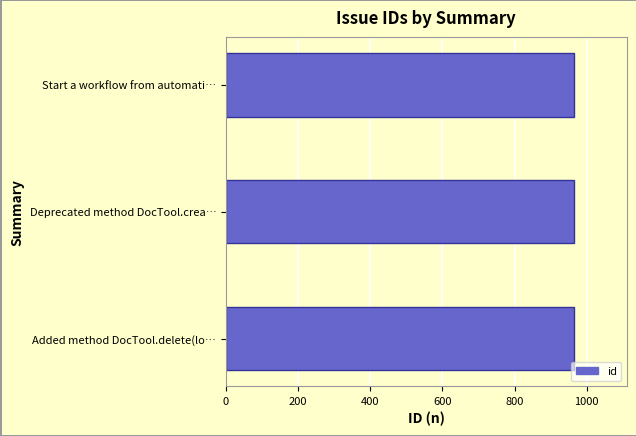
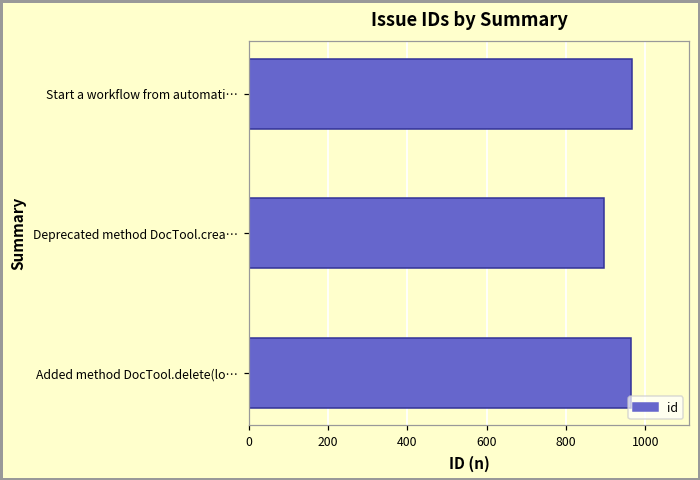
Deprecated method DocTool.crea…: 960 -> 900
